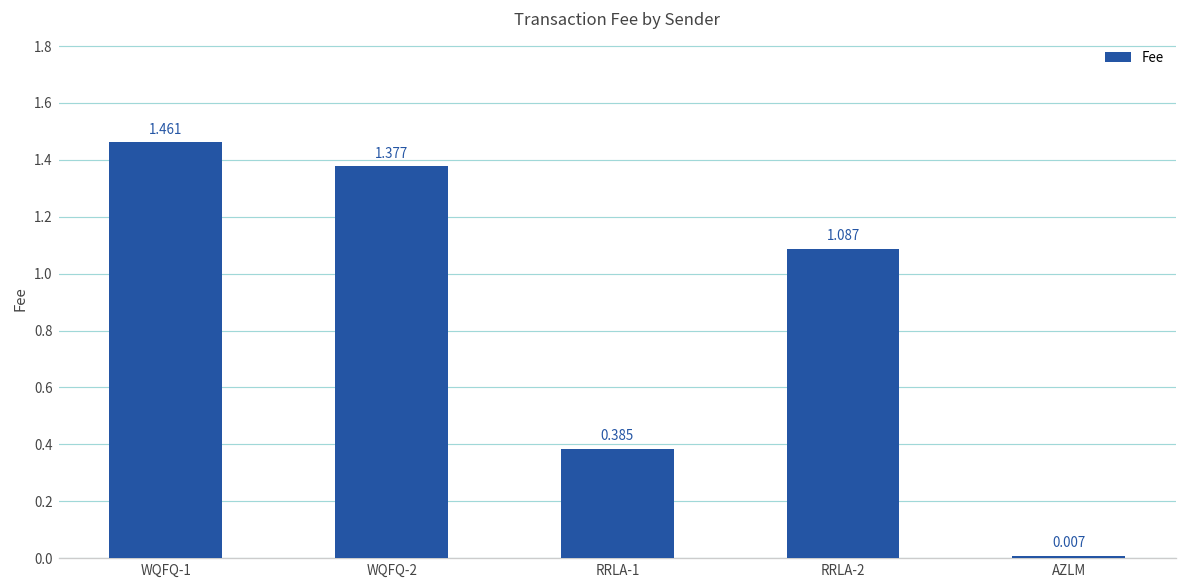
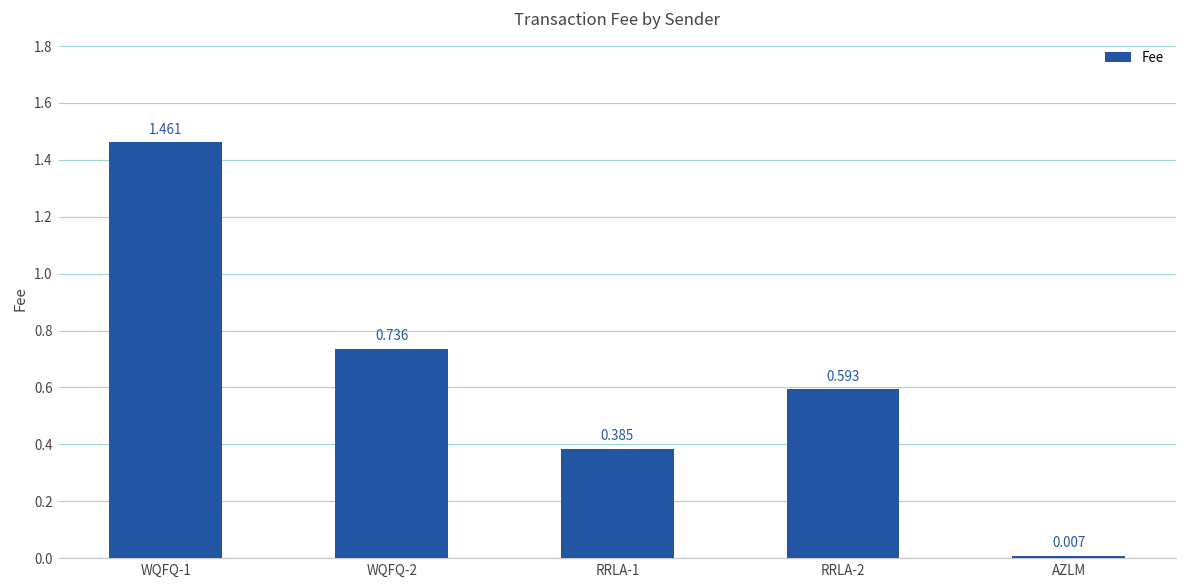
WQFQ-2: 1.377 -> 0.736
RRLA-2: 1.087 -> 0.593
